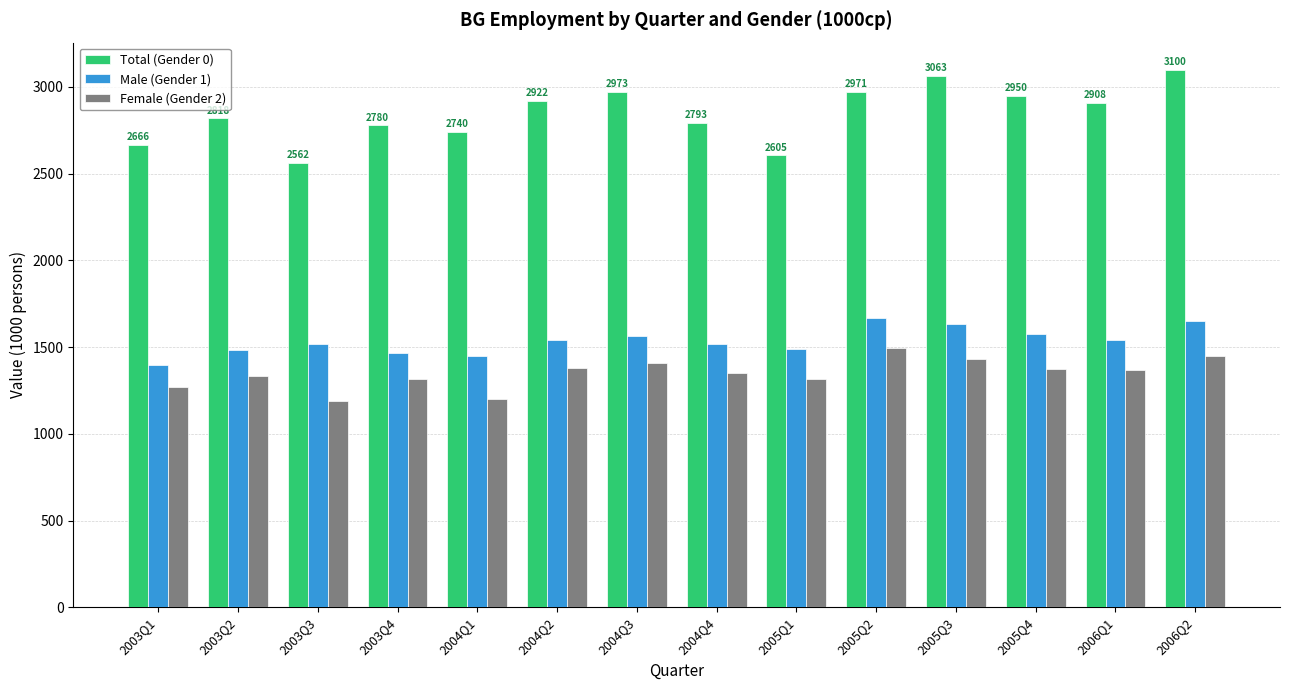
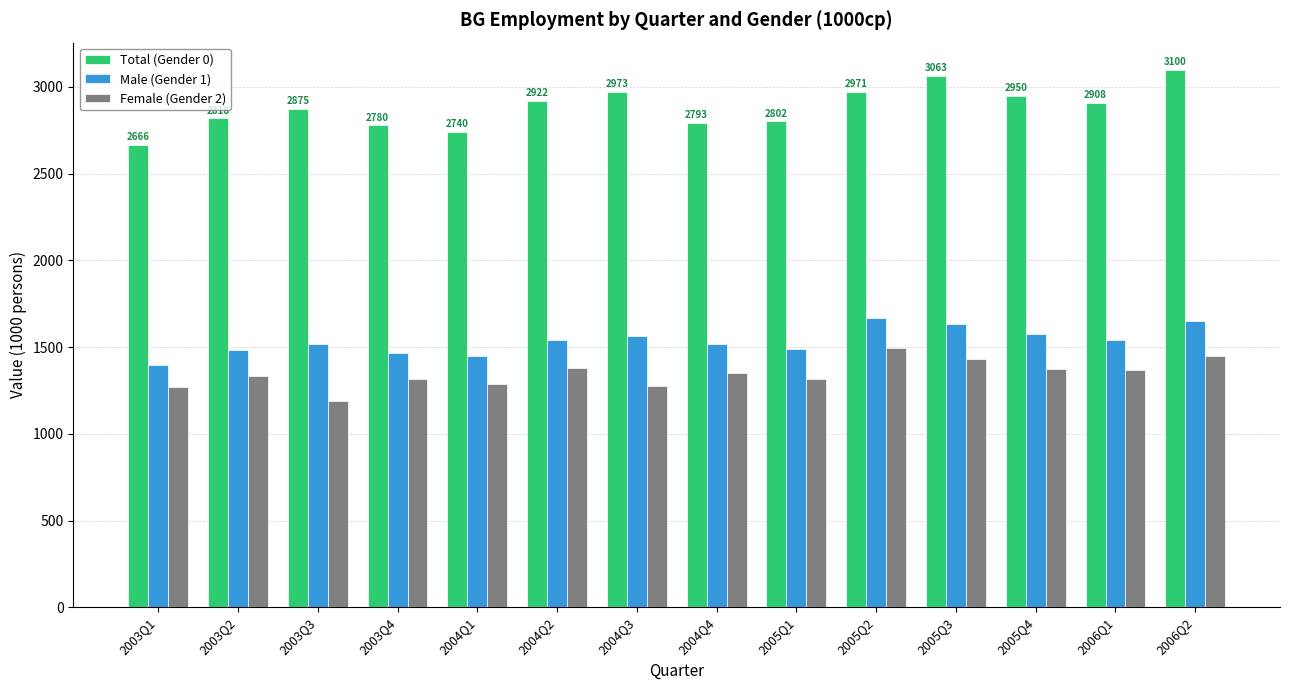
Total (Gender 0), 2003Q3: 2562 -> 2875
Female (Gender 2), 2004Q1: 1200 -> 1290
Female (Gender 2), 2004Q3: 1410 -> 1280
Total (Gender 0), 2005Q1: 2605 -> 2802
